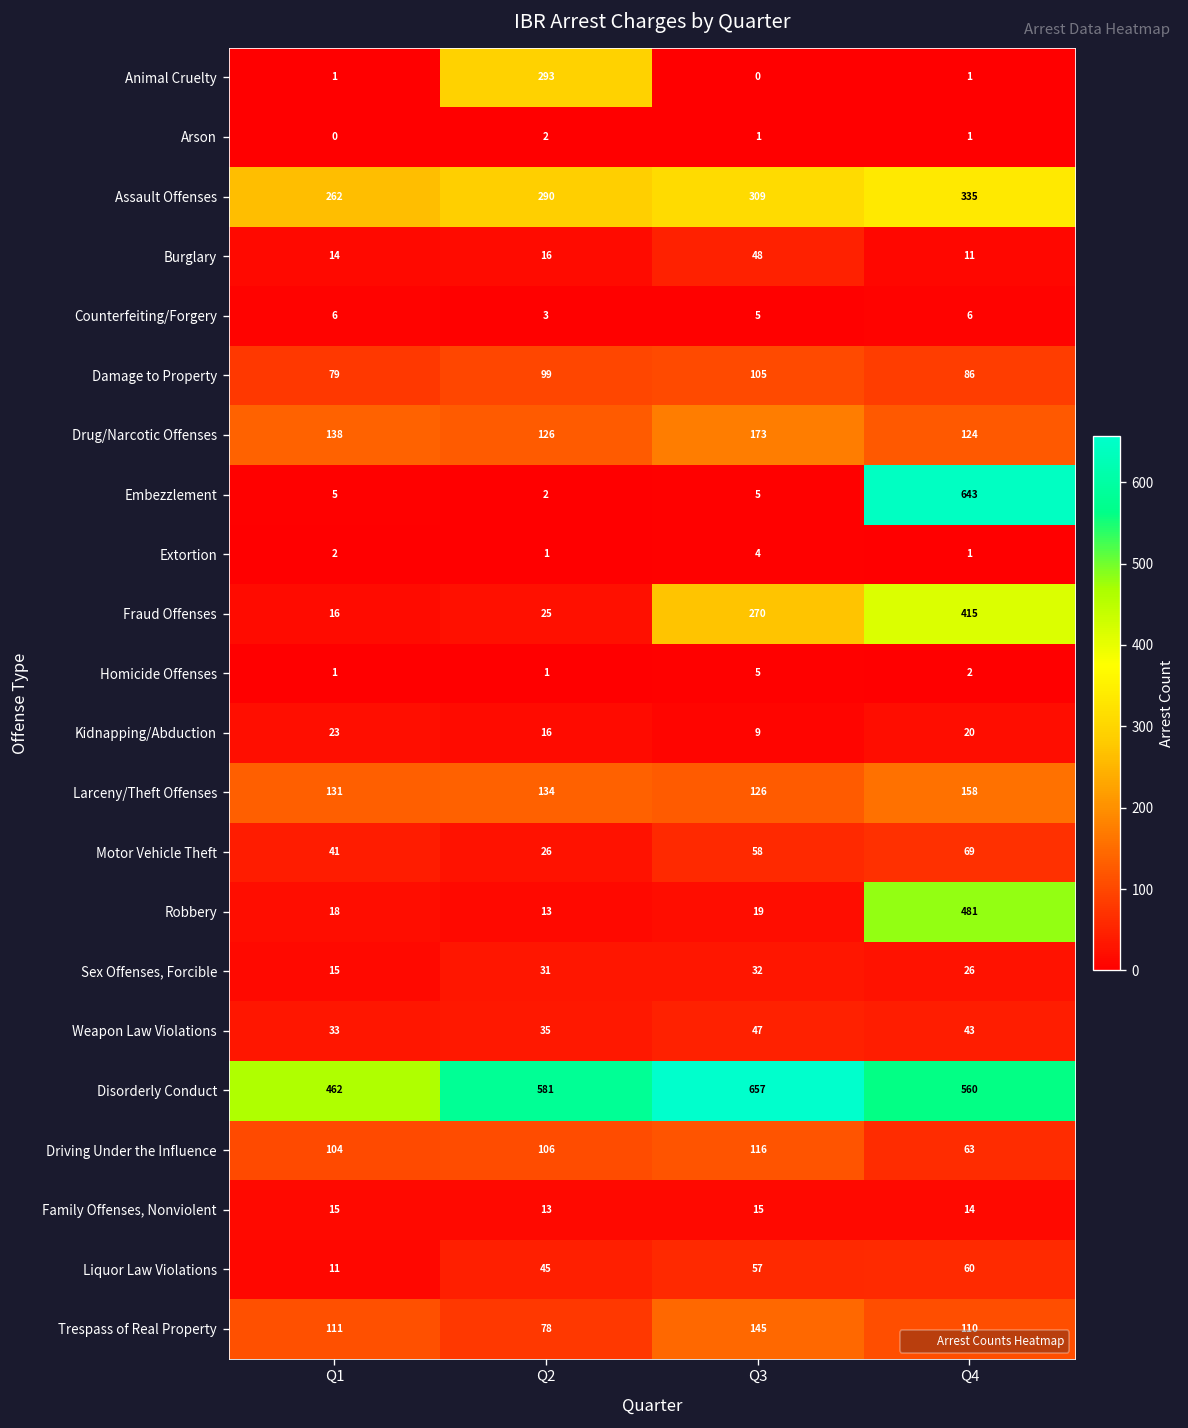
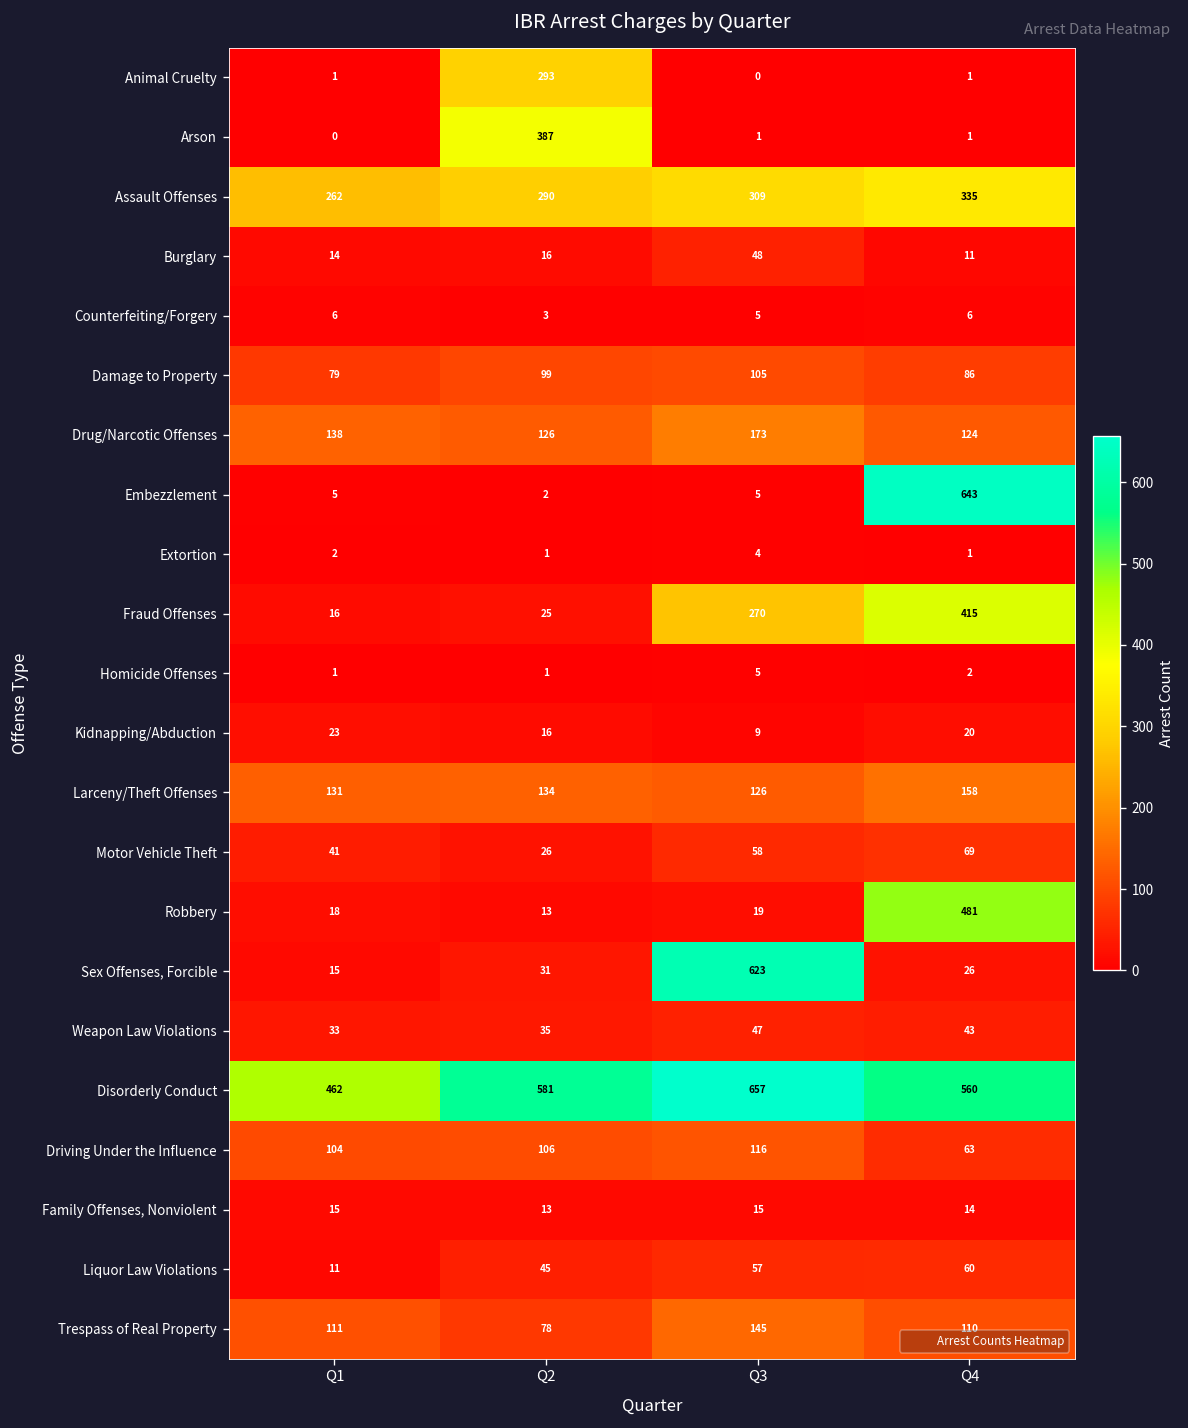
Arson, Q2: 2 -> 387
Sex Offenses, Forcible, Q3: 32 -> 623
